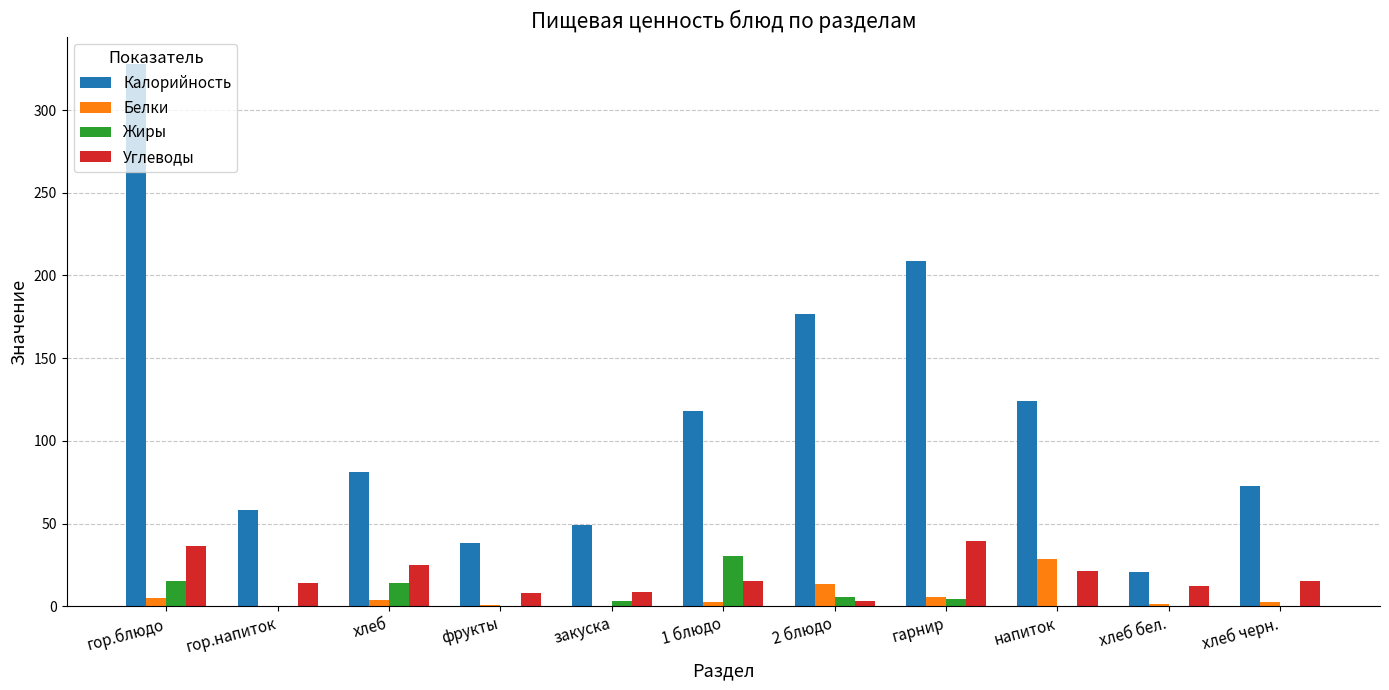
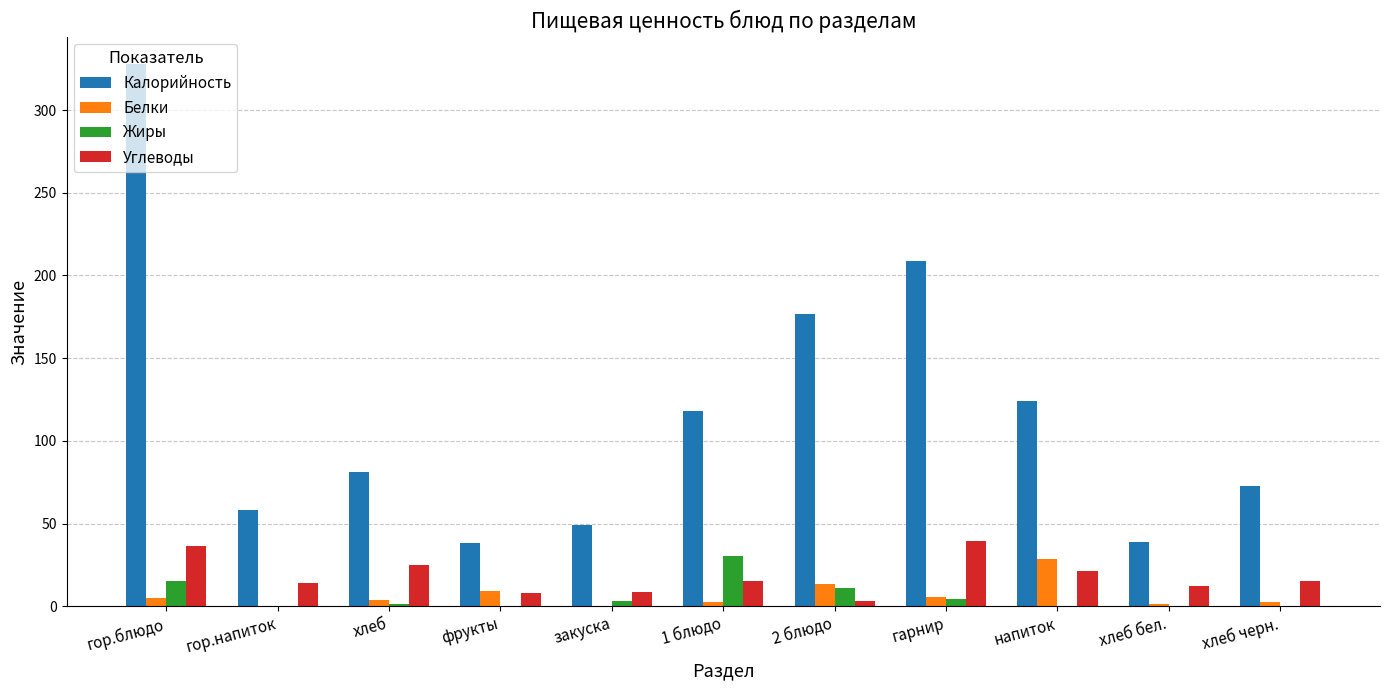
Жиры, хлеб: 14 -> 2
Белки, фрукты: 1 -> 9
Жиры, 2 блюдо: 6 -> 11
Калорийность, хлеб бел.: 21 -> 39
